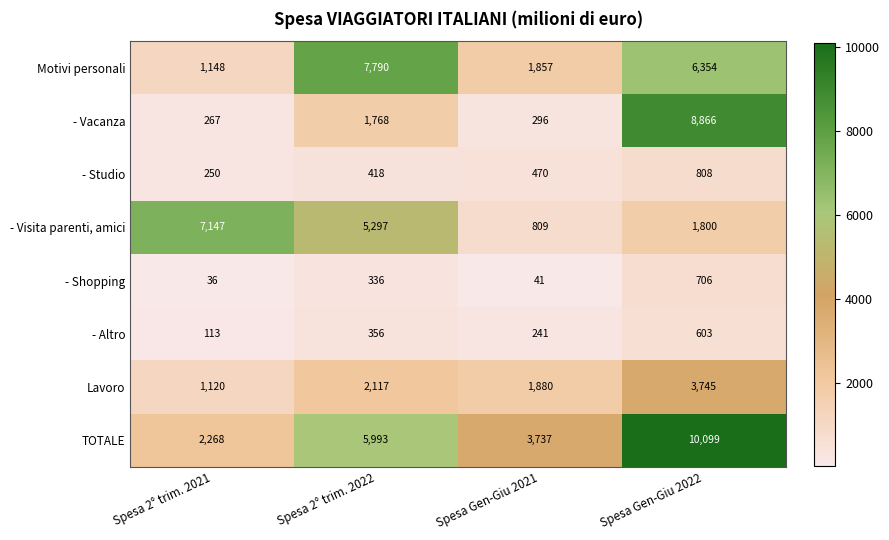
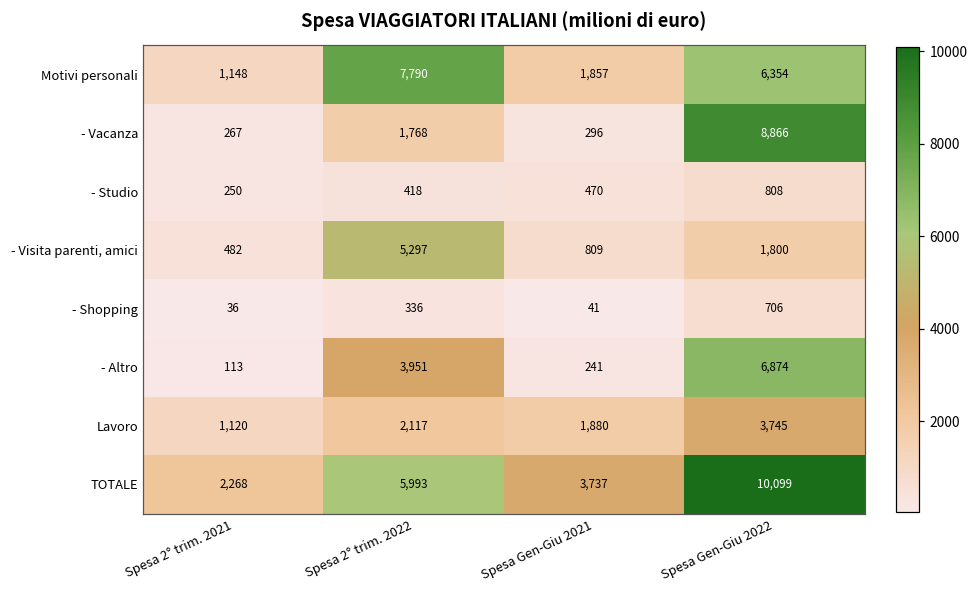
- Visita parenti, amici, Spesa 2° trim. 2021: 7,147 -> 482
- Altro, Spesa 2° trim. 2022: 356 -> 3,951
- Altro, Spesa Gen-Giu 2022: 603 -> 6,874
